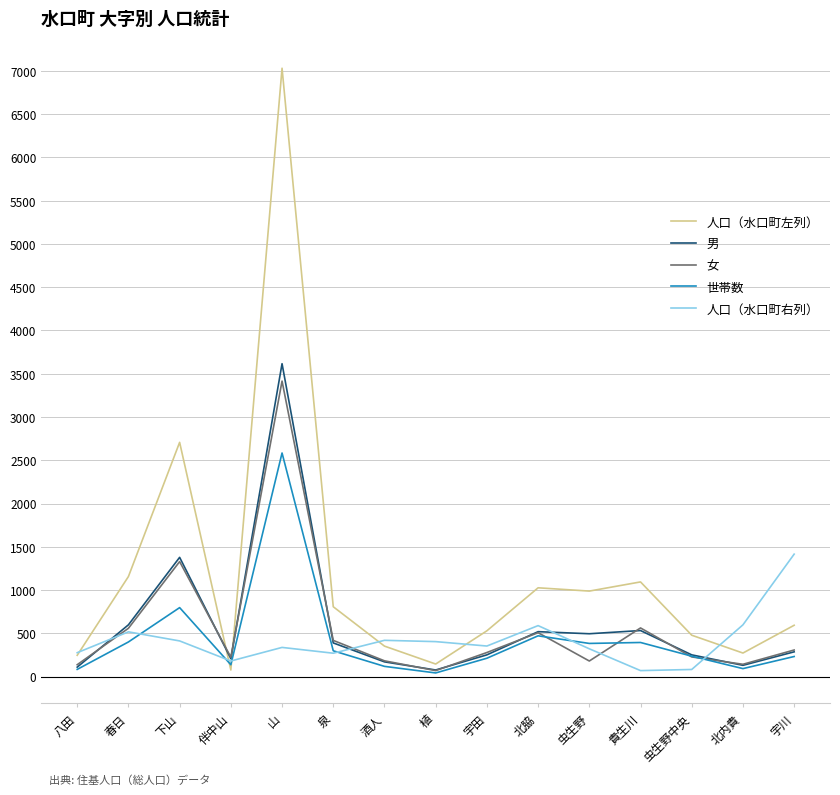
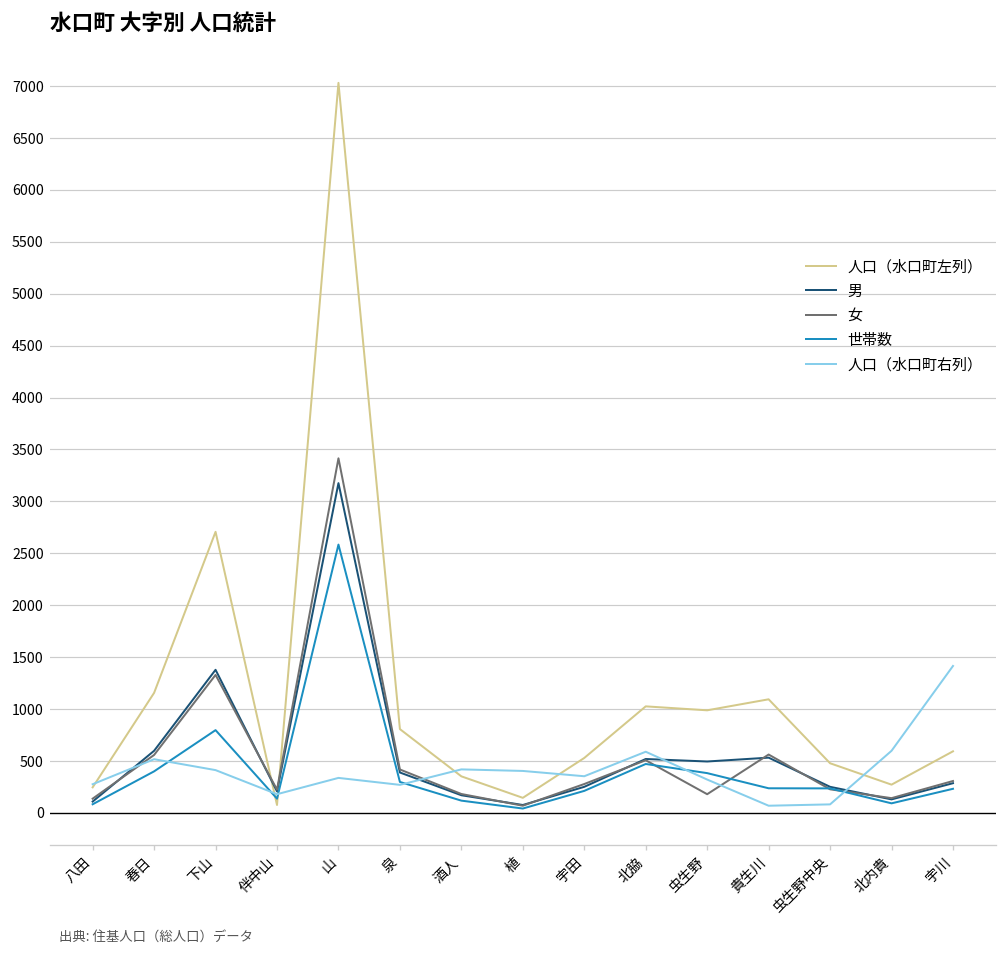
男, 山: 3600 -> 3200
世帯数, 貴生川: 400 -> 200
